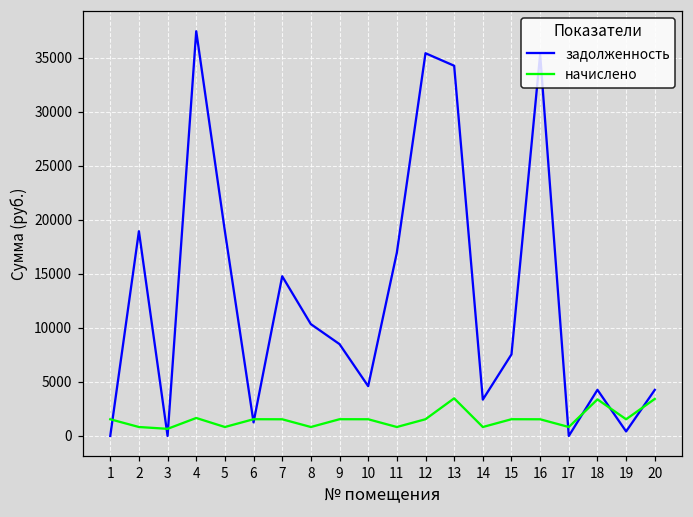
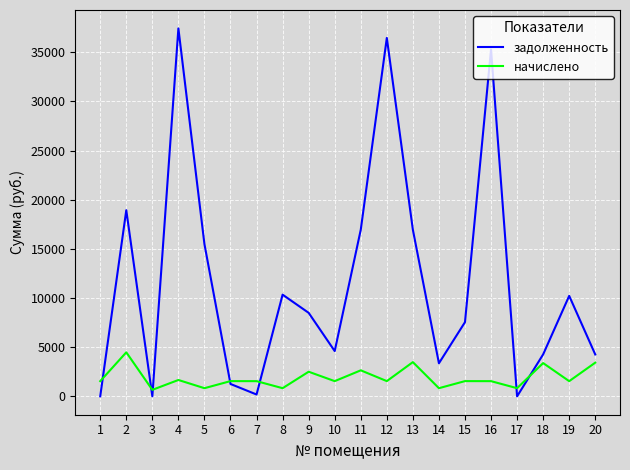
начислено, 2: 1000 -> 4000
задолженность, 5: 19000 -> 15000
задолженность, 7: 15000 -> 0
начислено, 9: 2000 -> 3000
начислено, 11: 1000 -> 3000
задолженность, 12: 35000 -> 36000
задолженность, 13: 34000 -> 17000
задолженность, 19: 0 -> 10000
